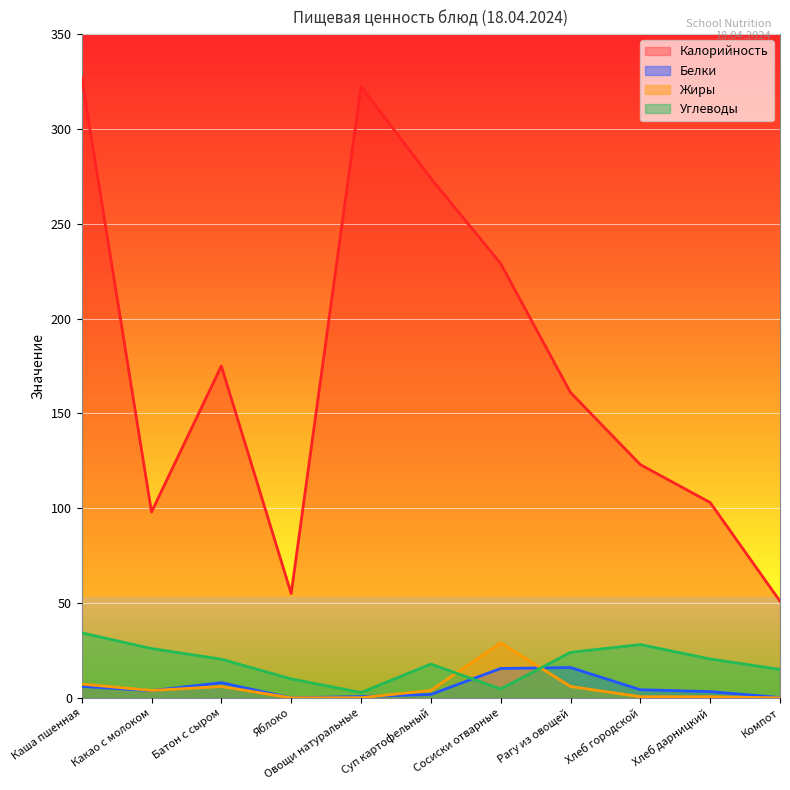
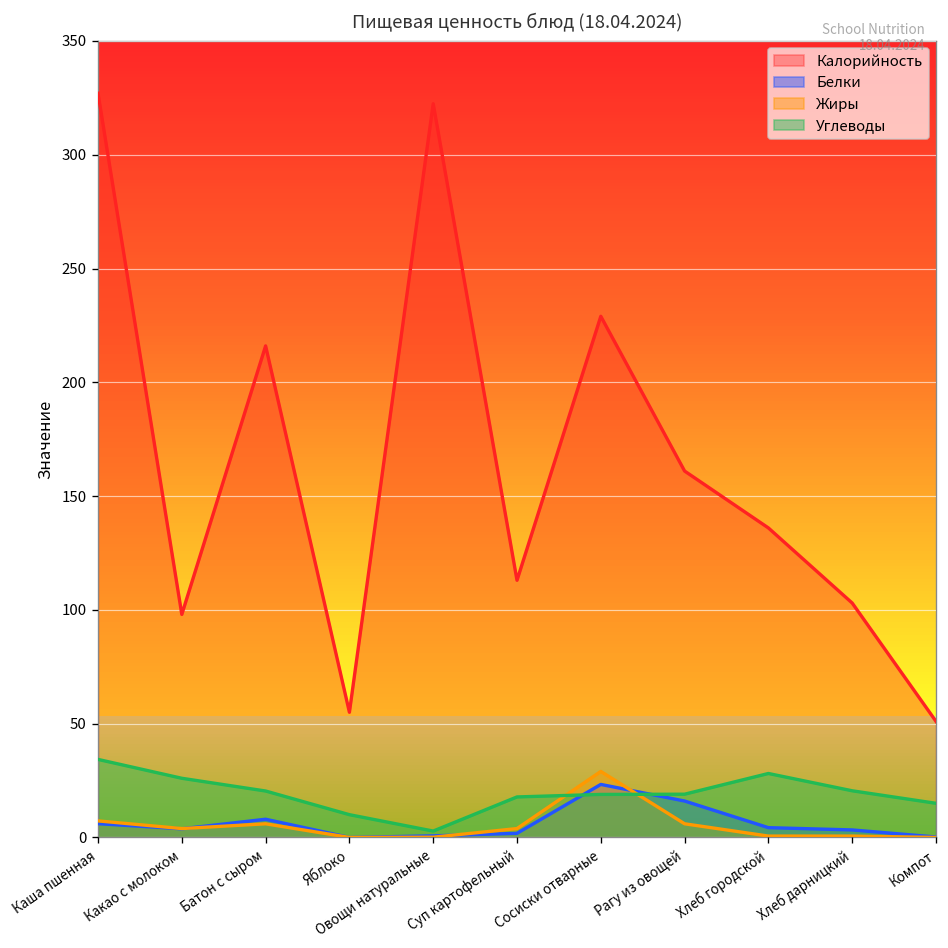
Калорийность, Батон с сыром: 175 -> 216
Калорийность, Суп картофельный: 274 -> 113
Белки, Сосиски отварные: 16 -> 23
Углеводы, Сосиски отварные: 5 -> 19
Углеводы, Рагу из овощей: 24 -> 19
Калорийность, Хлеб городской: 123 -> 136
